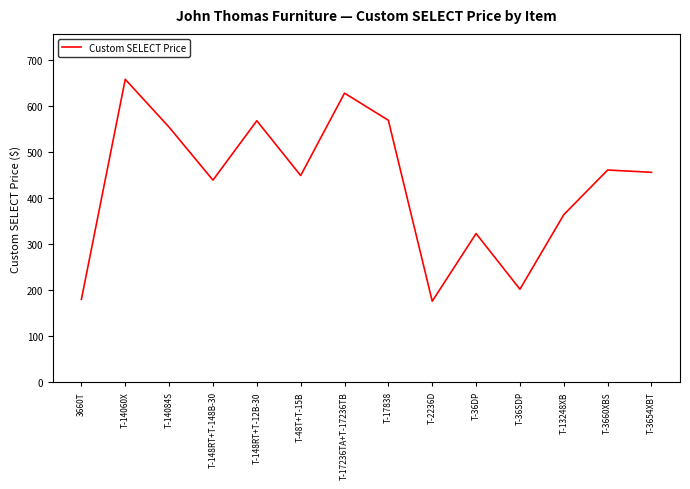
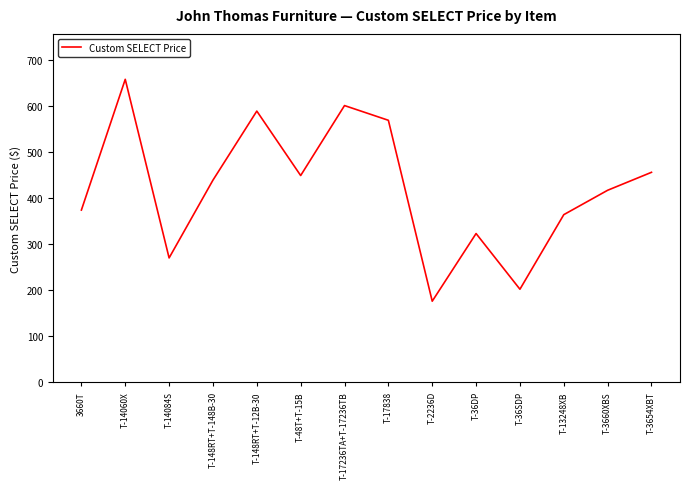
3660T: 180 -> 370
T-14084S: 550 -> 270
T-148RT+T-12B-30: 570 -> 590
T-17236TA+T-17236TB: 630 -> 600
T-3660XBS: 460 -> 420
